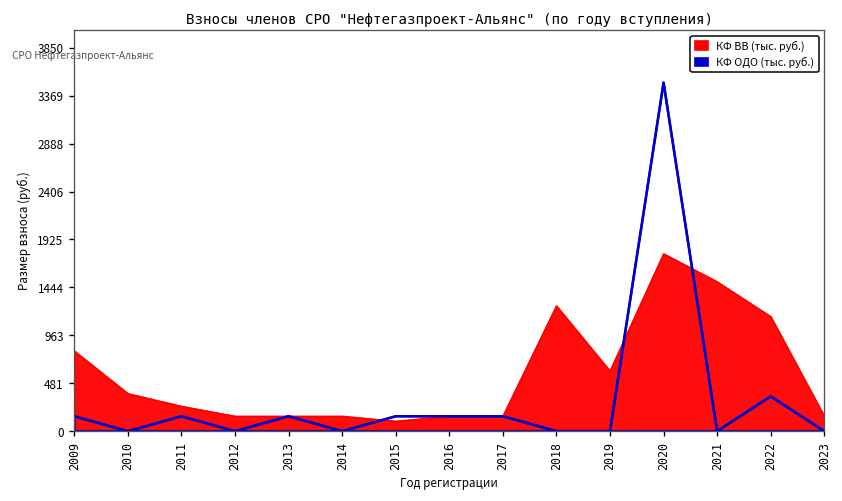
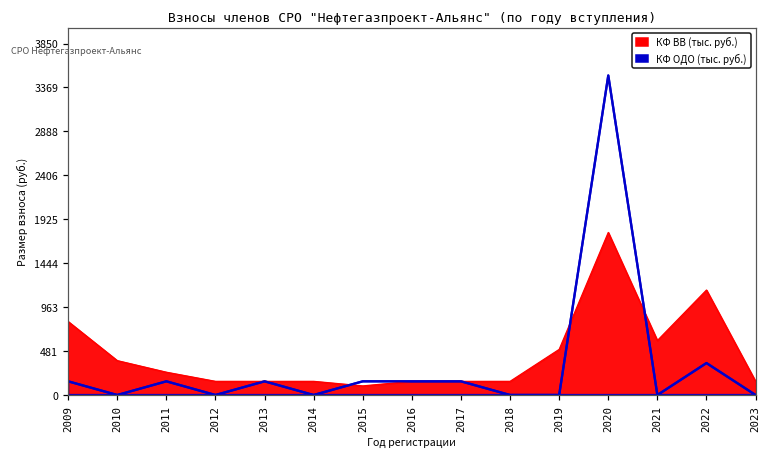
КФ ВВ (тыс. руб.), 2018: 1300 -> 200
КФ ВВ (тыс. руб.), 2019: 600 -> 500
КФ ВВ (тыс. руб.), 2021: 1500 -> 600
